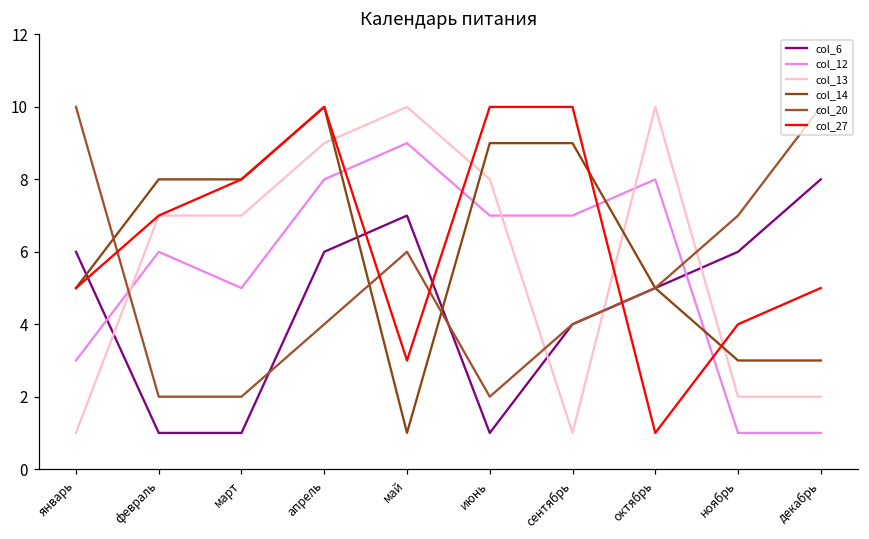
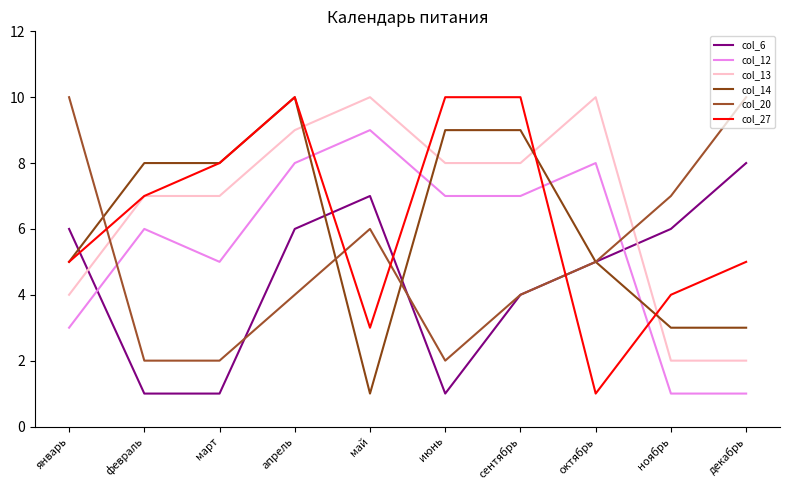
col_13, январь: 1 -> 4
col_13, сентябрь: 1 -> 8
